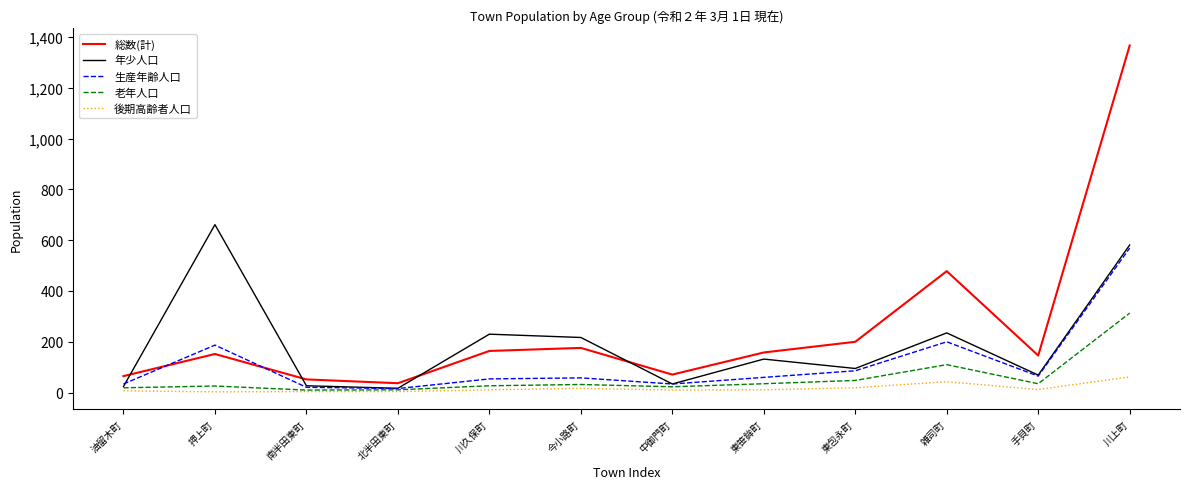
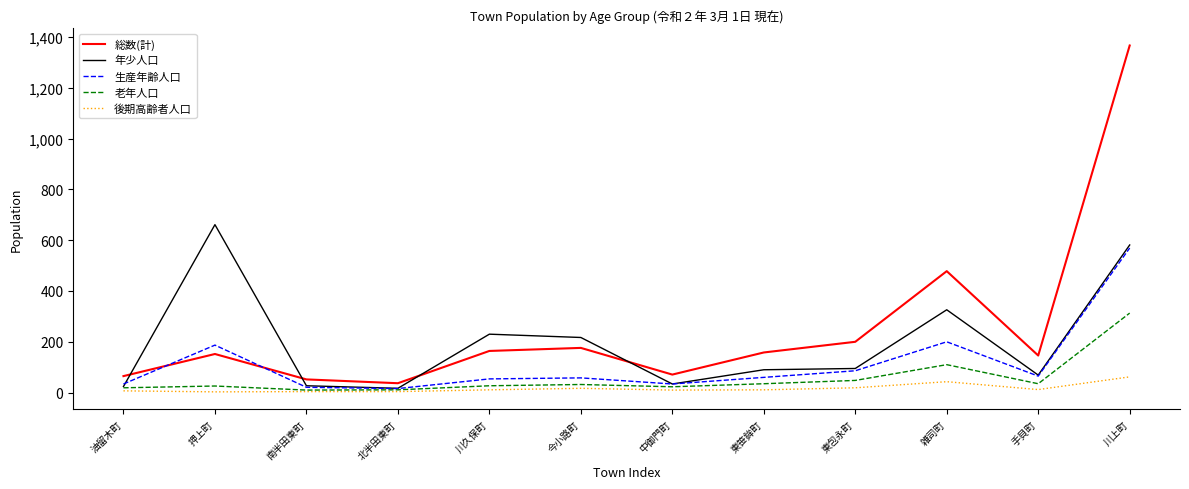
年少人口, 東笹鉾町: 130 -> 90
年少人口, 雑司町: 240 -> 330
